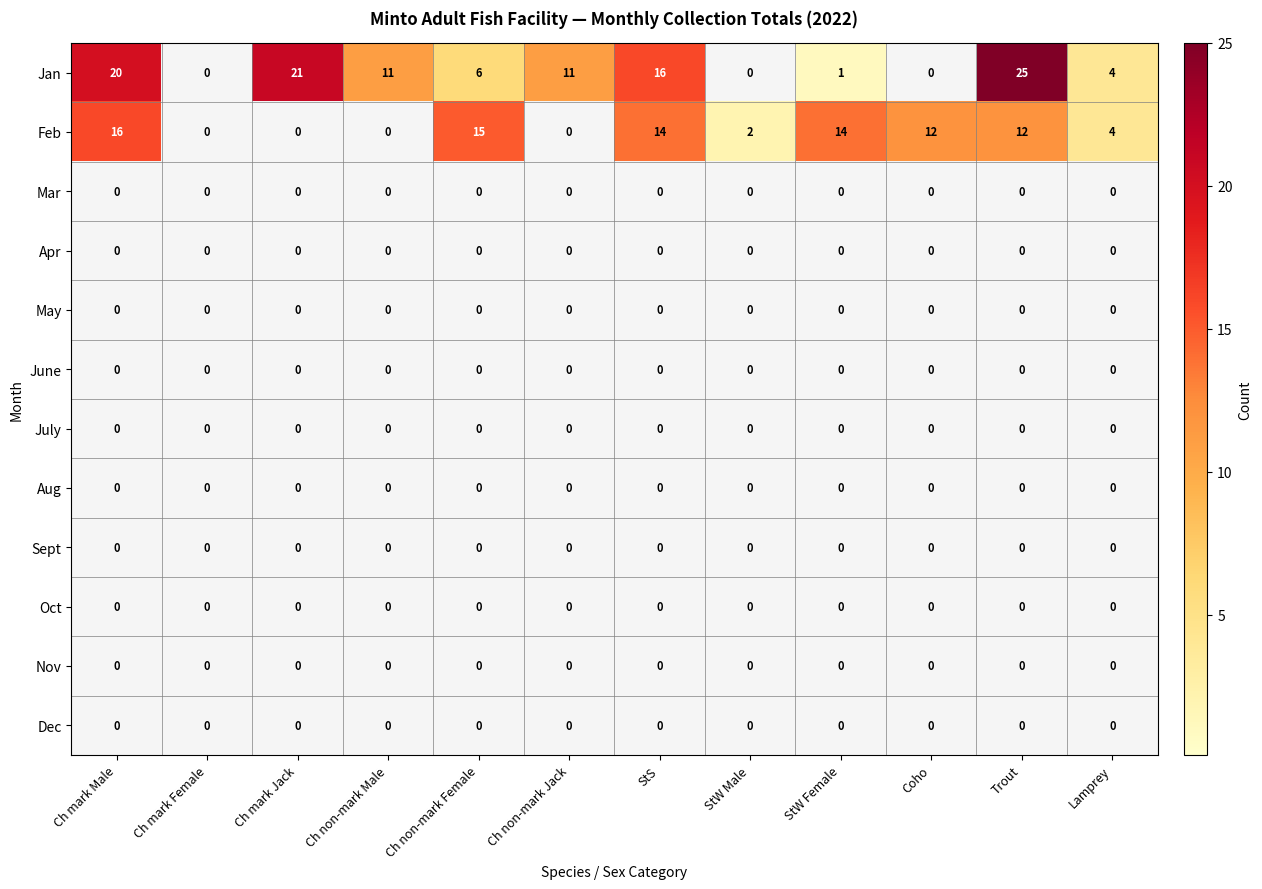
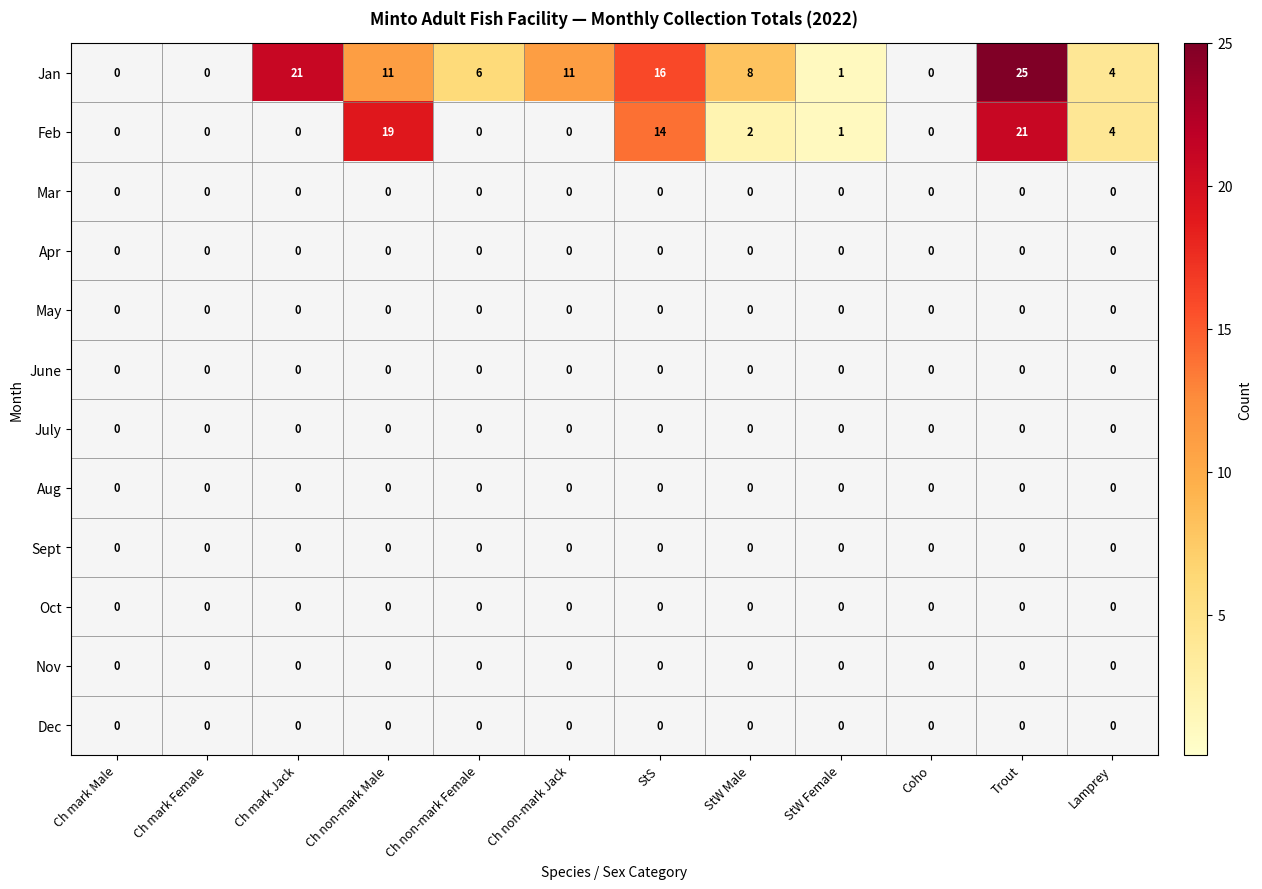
Jan, Ch mark Male: 20 -> 0
Jan, StW Male: 0 -> 8
Feb, Ch mark Male: 16 -> 0
Feb, Ch non-mark Male: 0 -> 19
Feb, Ch non-mark Female: 15 -> 0
Feb, StW Female: 14 -> 1
Feb, Coho: 12 -> 0
Feb, Trout: 12 -> 21
